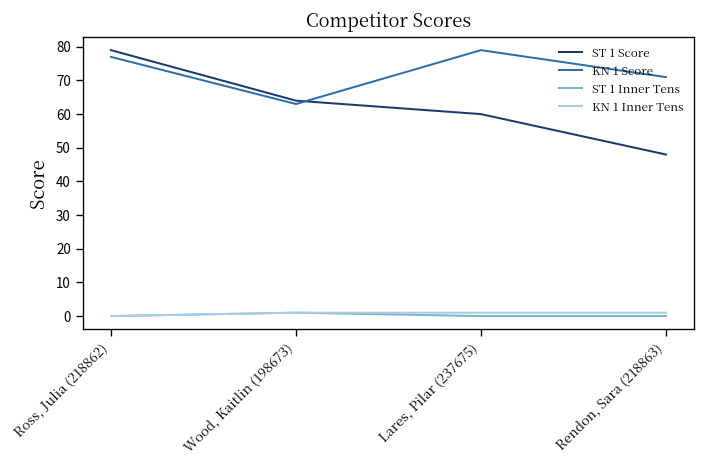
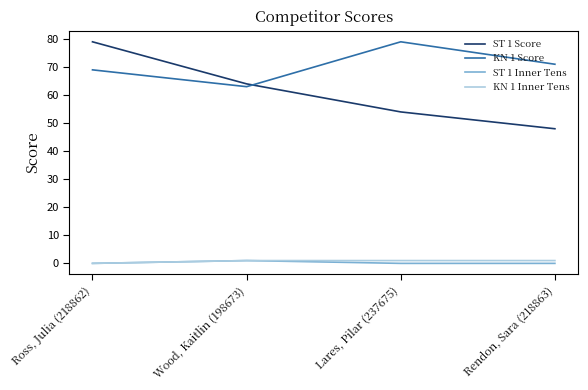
KN 1 Score, Ross, Julia (218862): 77 -> 69
ST 1 Score, Lares, Pilar (237675): 60 -> 54
